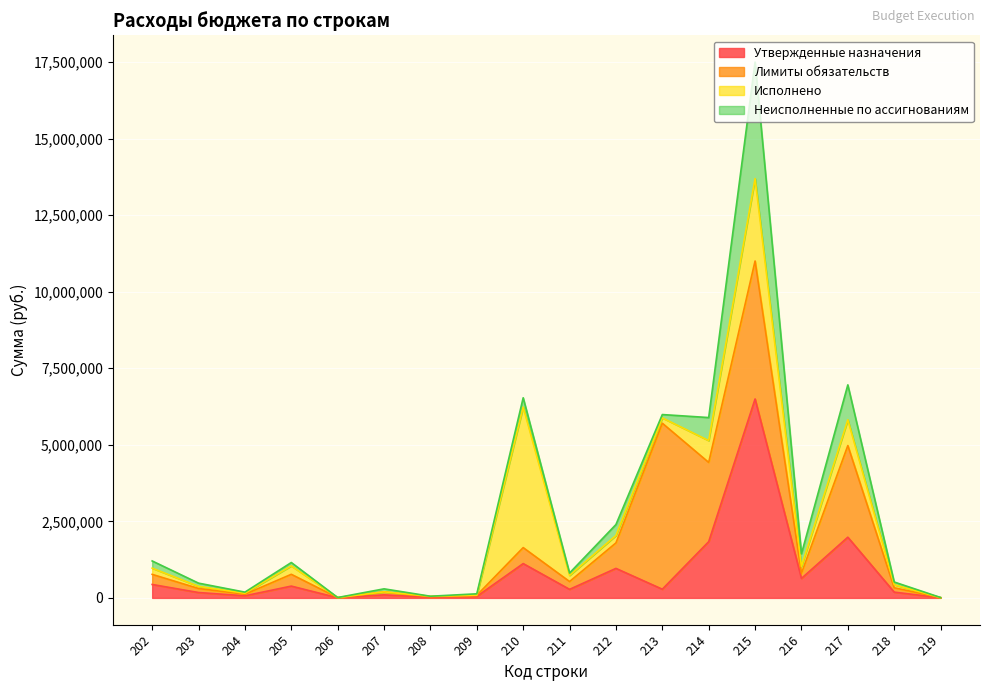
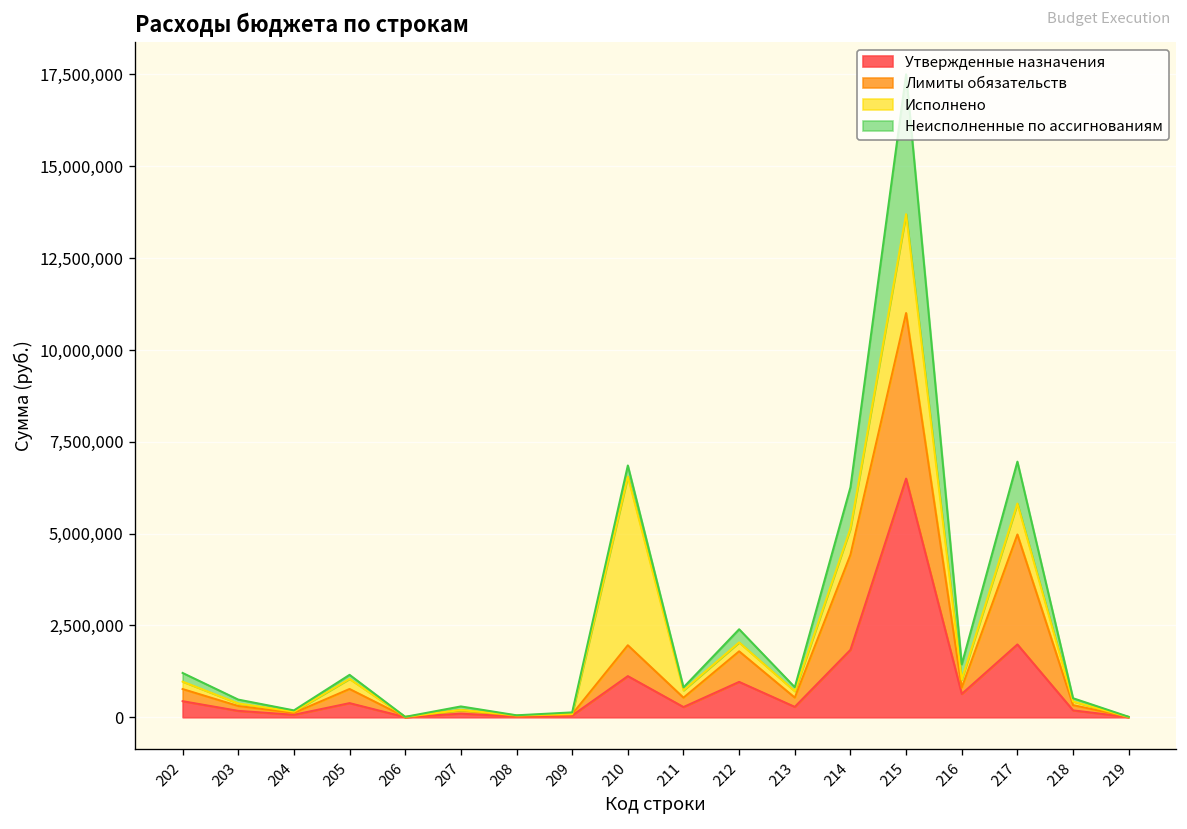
Лимиты обязательств, 210: 500,000 -> 800,000
Лимиты обязательств, 213: 5,400,000 -> 300,000
Неисполненные по ассигнованиям, 214: 800,000 -> 1,100,000
